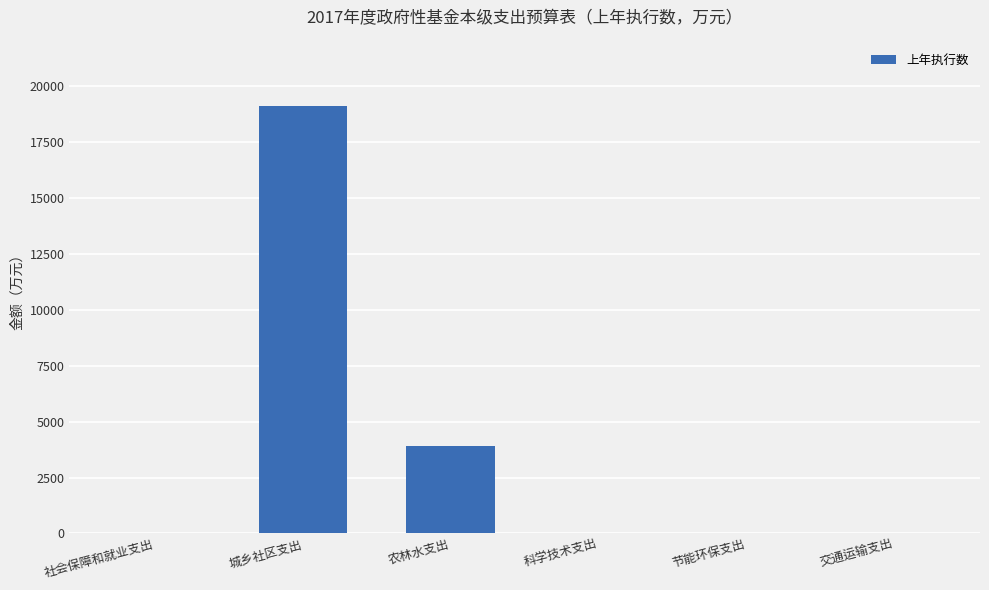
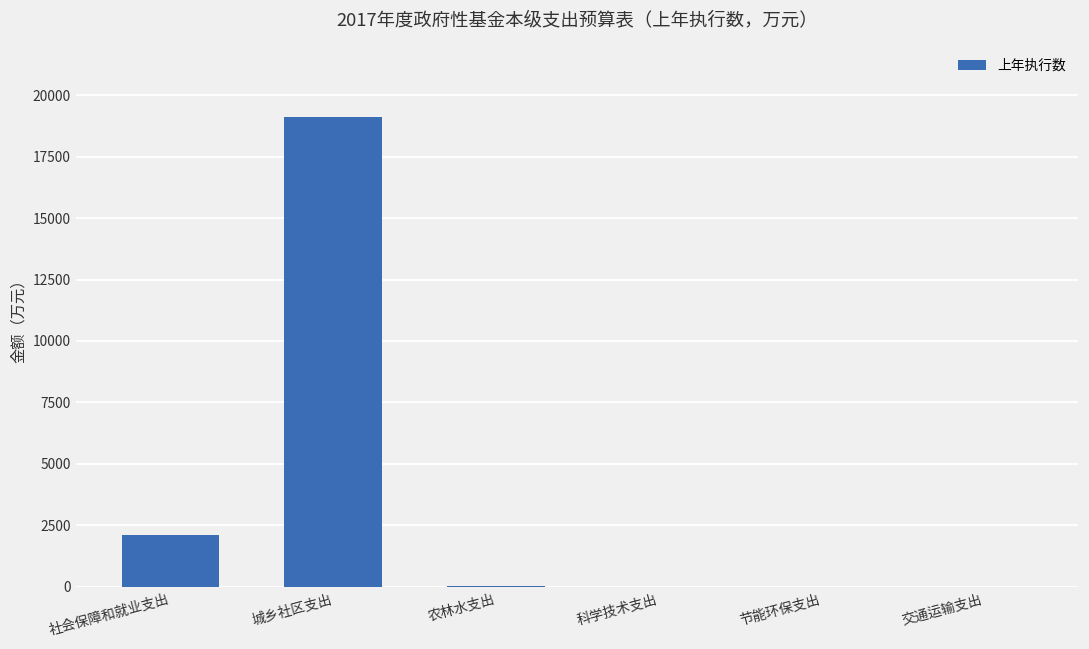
社会保障和就业支出: 0 -> 2100
农林水支出: 3900 -> 0
